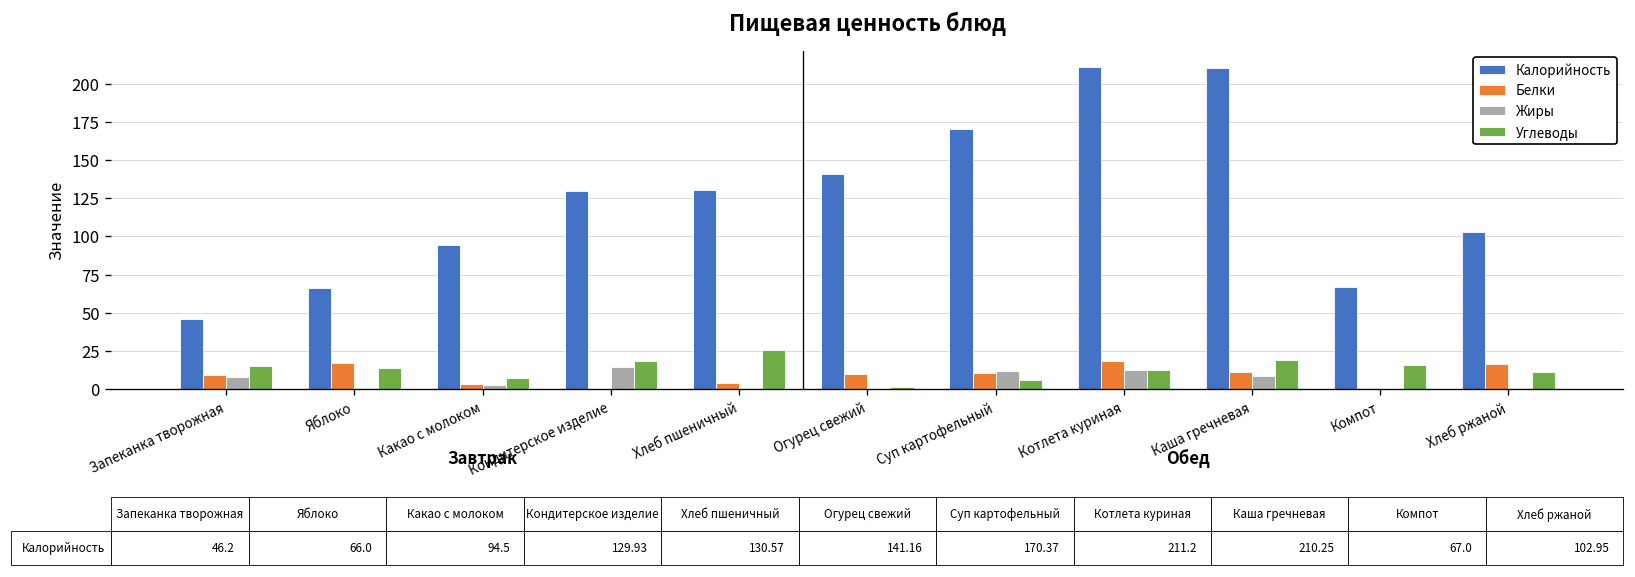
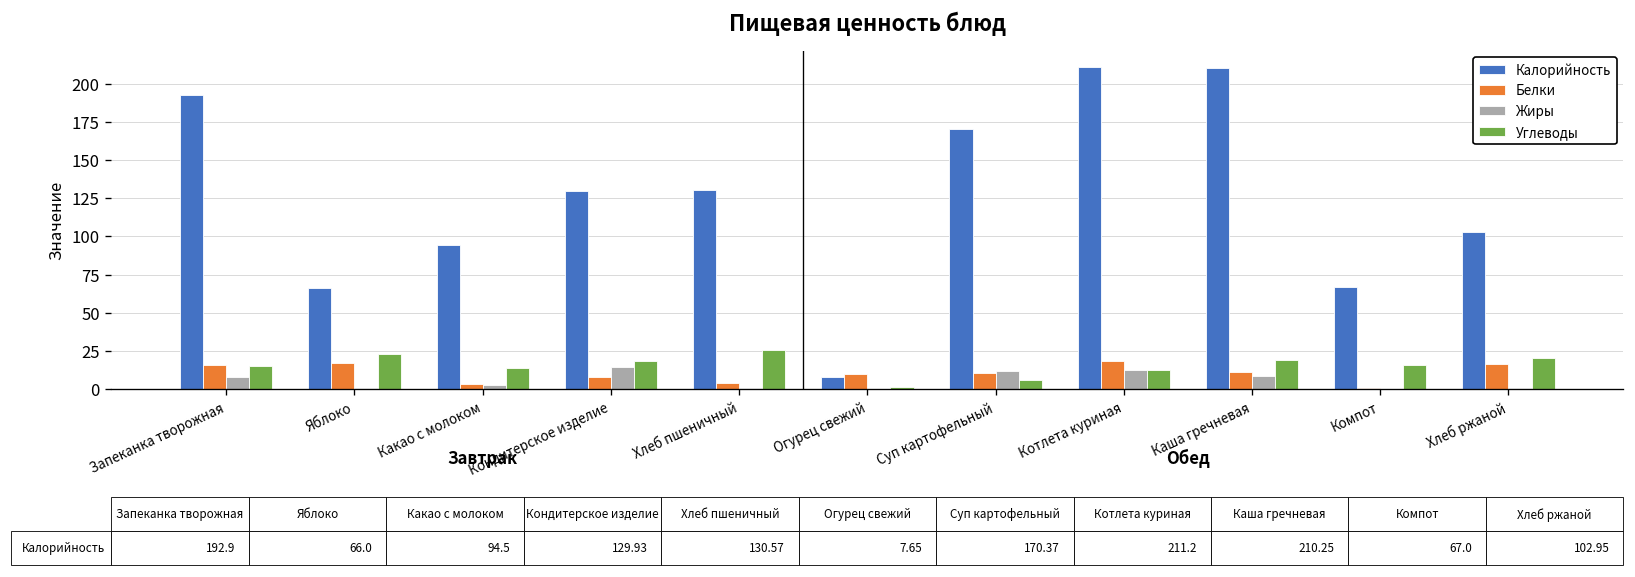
Калорийность, Запеканка творожная: 46.2 -> 192.9
Белки, Запеканка творожная: 9 -> 16
Углеводы, Яблоко: 14 -> 23
Углеводы, Какао с молоком: 7 -> 14
Белки, Кондитерское изделие: 0 -> 8
Калорийность, Огурец свежий: 141.16 -> 7.65
Углеводы, Хлеб ржаной: 11 -> 20
